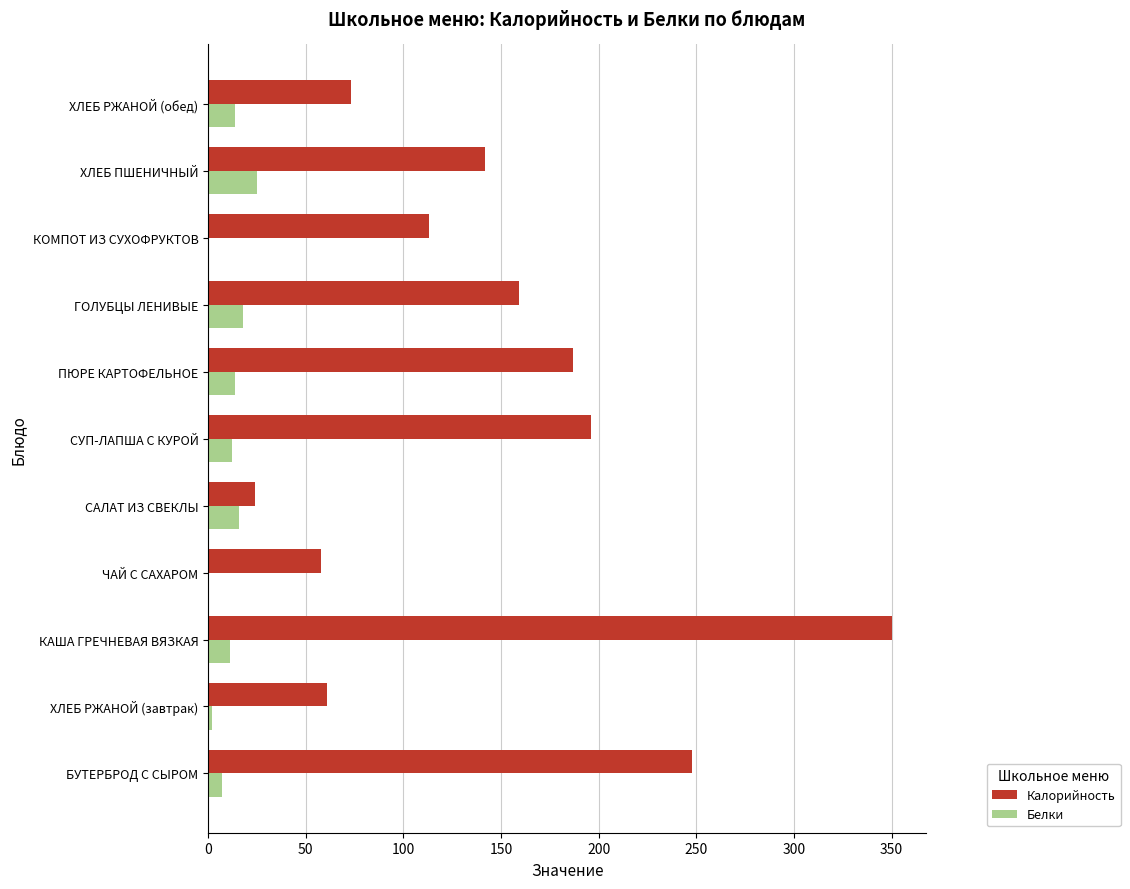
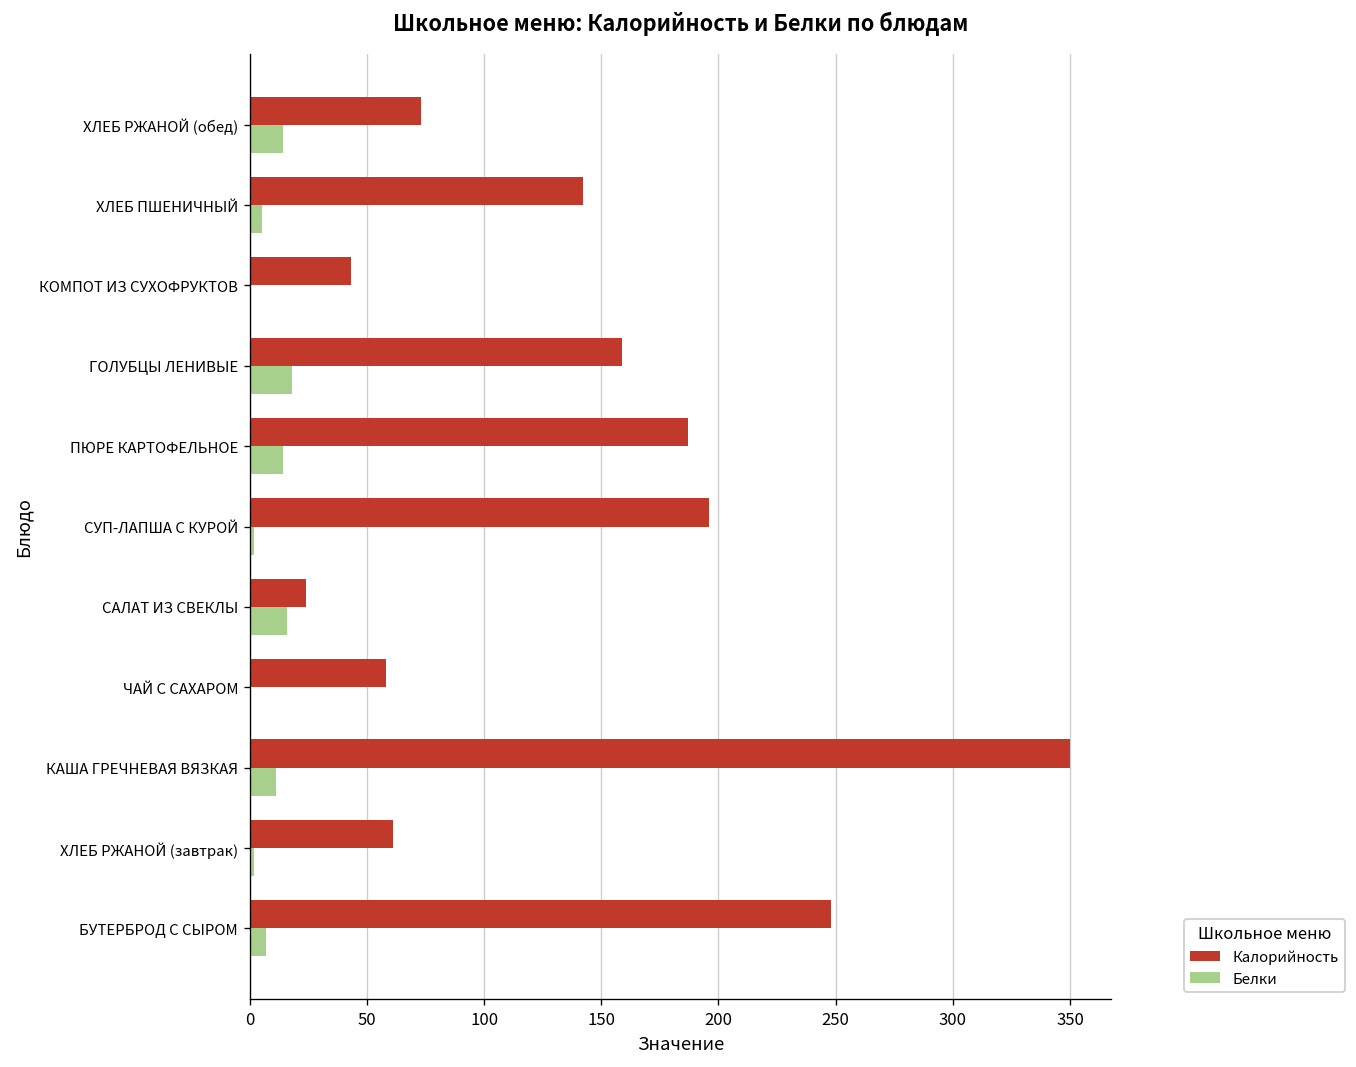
Белки, ХЛЕБ ПШЕНИЧНЫЙ: 25 -> 5
Калорийность, КОМПОТ ИЗ СУХОФРУКТОВ: 113 -> 43
Белки, СУП-ЛАПША С КУРОЙ: 12 -> 2
